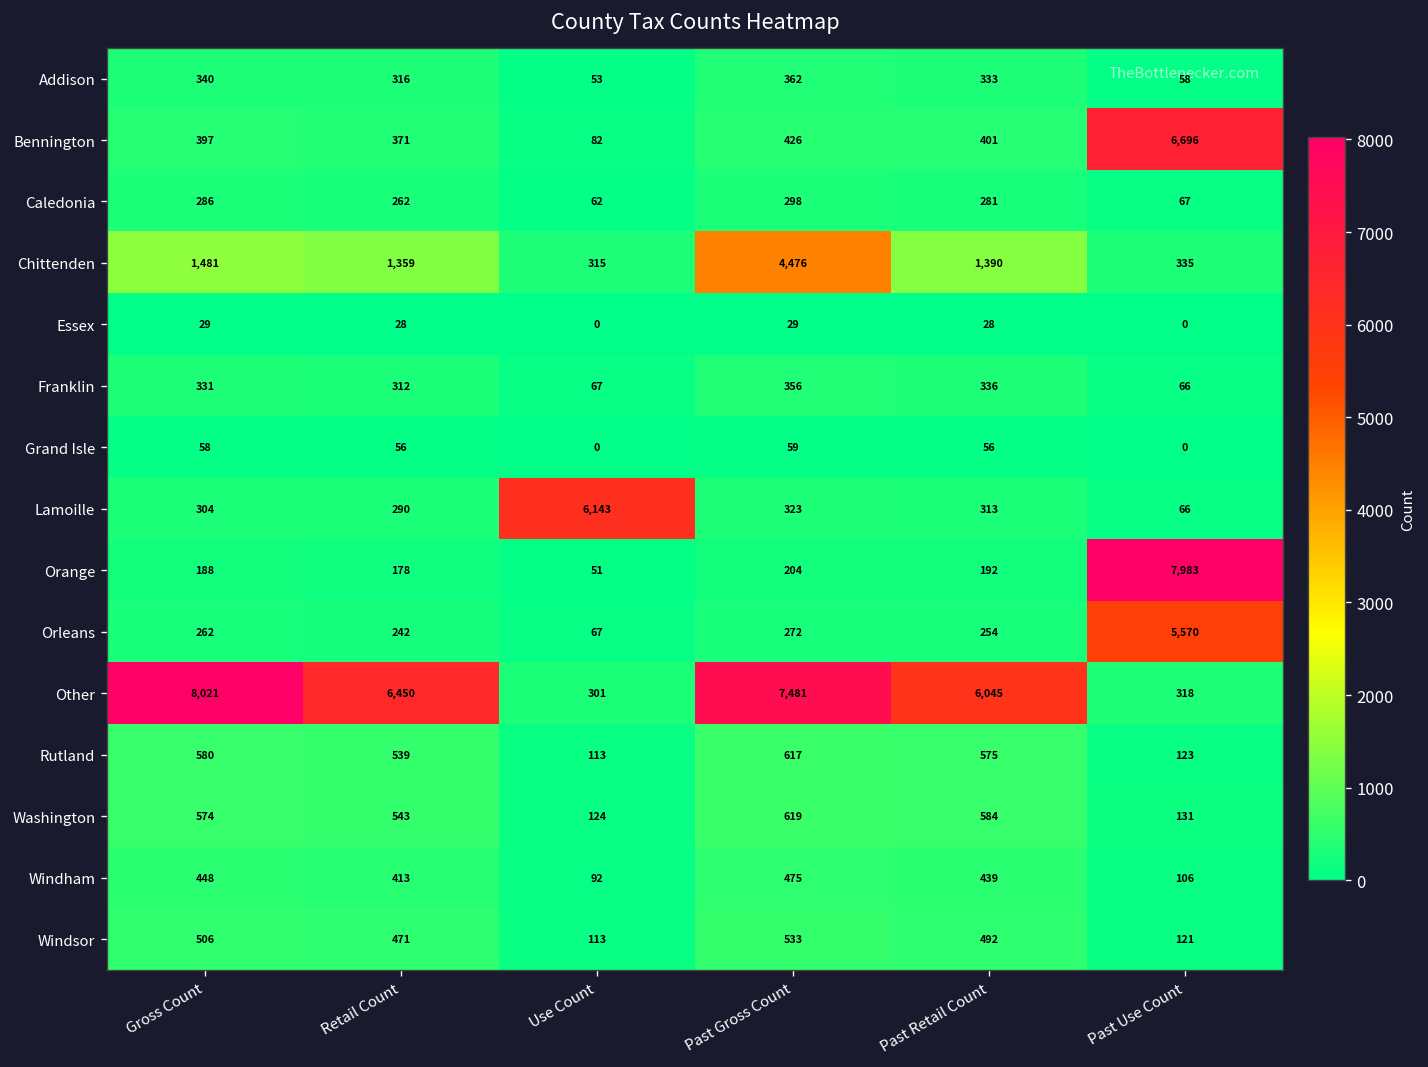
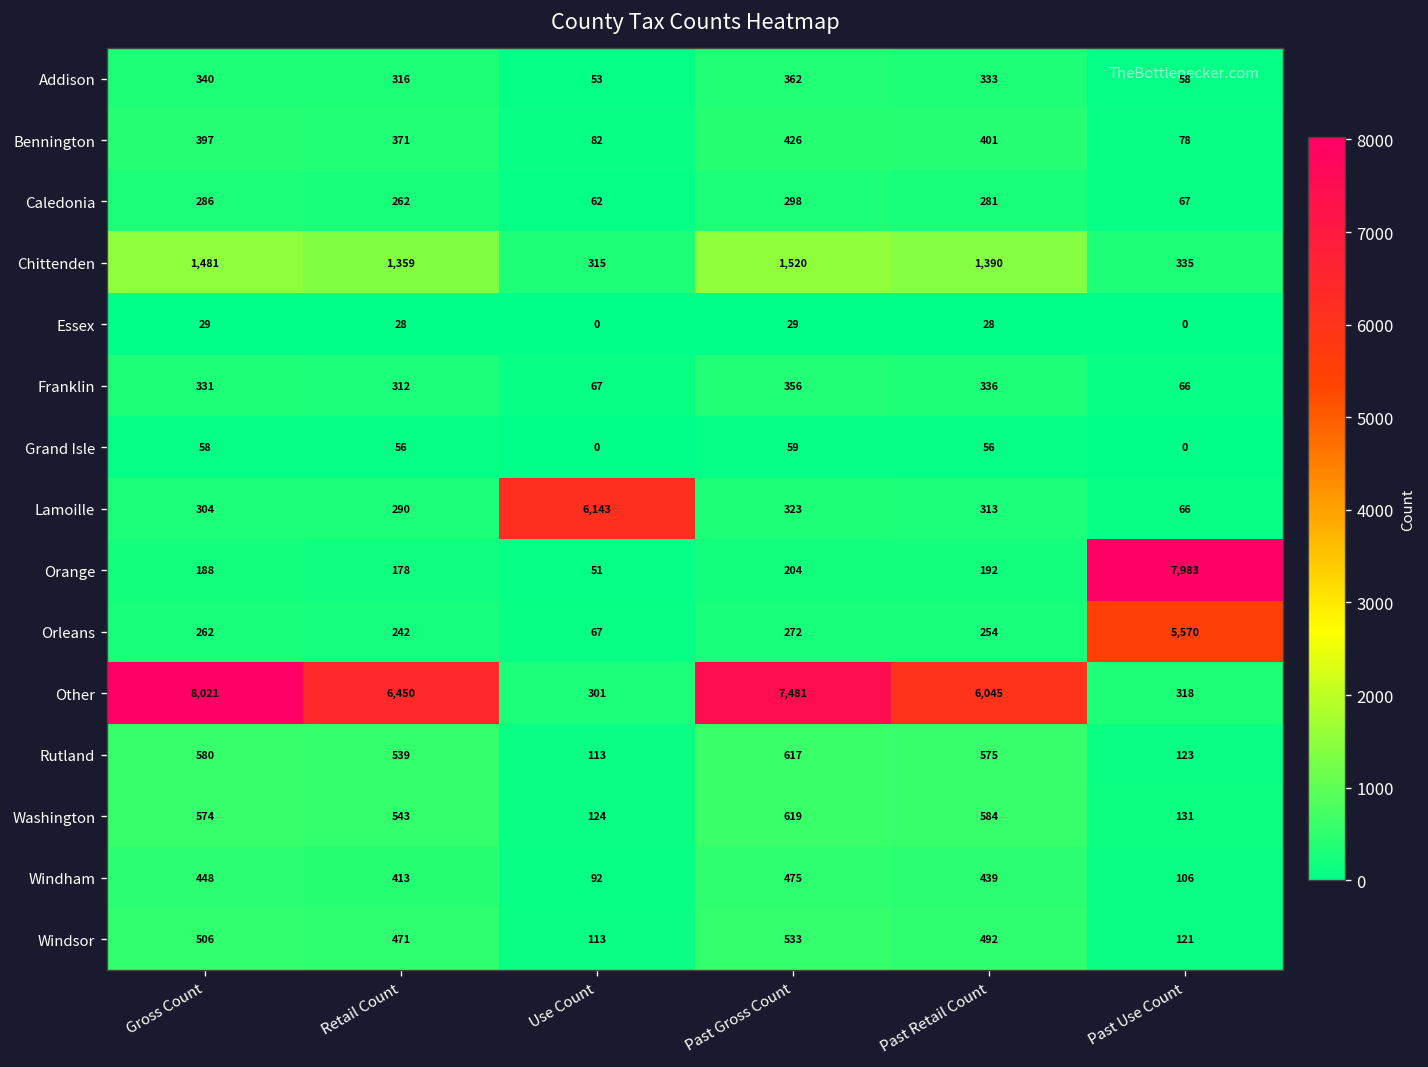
Bennington, Past Use Count: 6,696 -> 78
Chittenden, Past Gross Count: 4,476 -> 1,520
